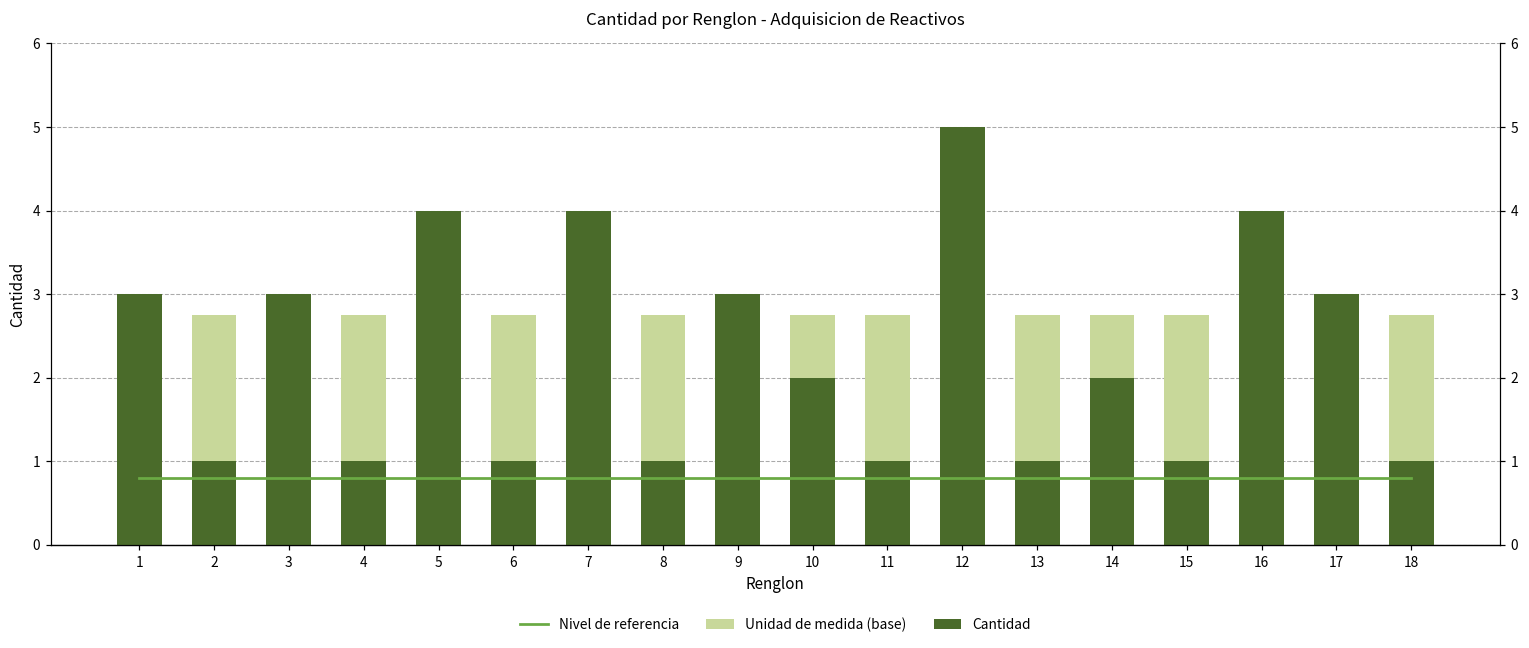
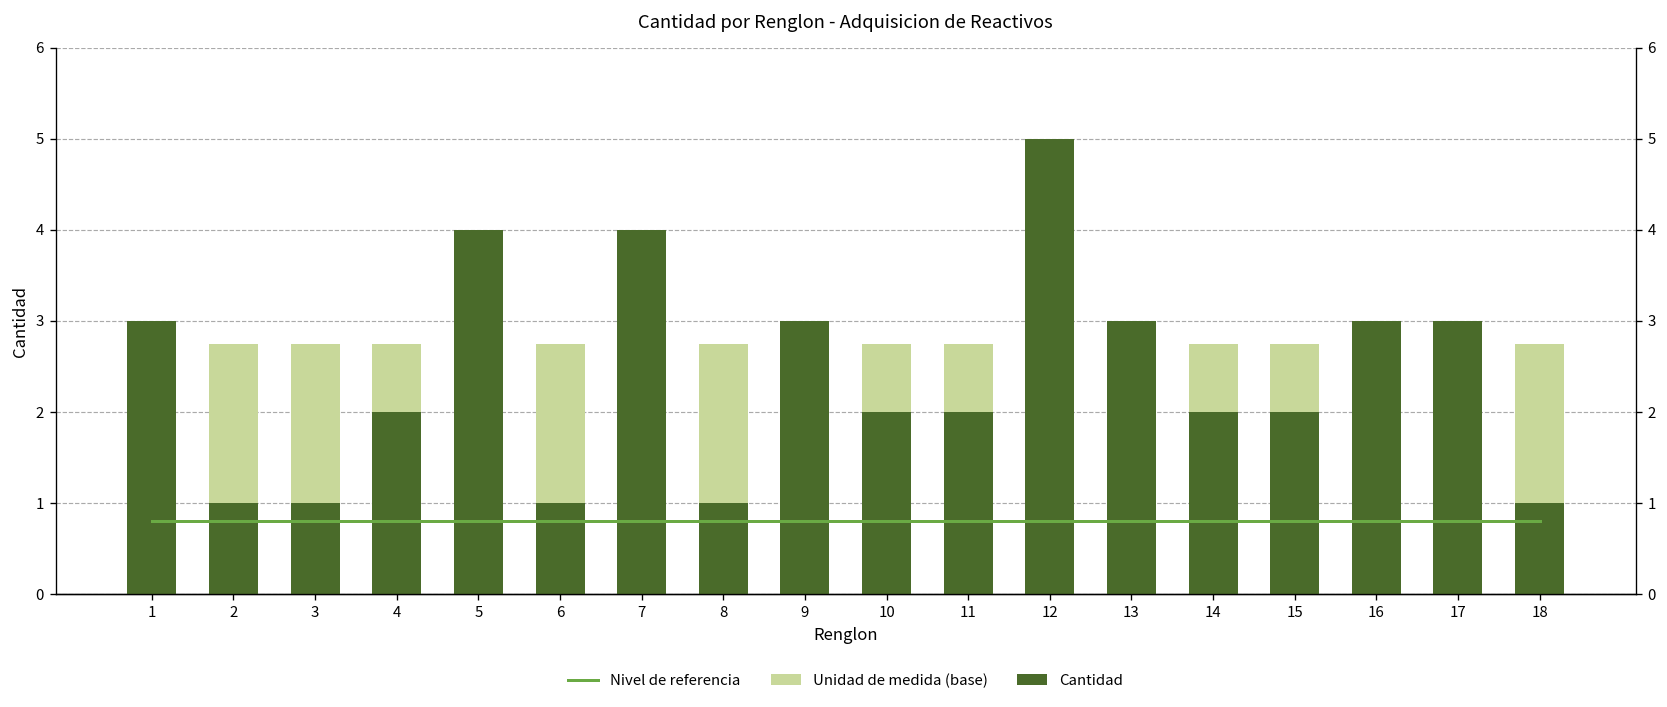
Cantidad, 3: 3 -> 1
Cantidad, 4: 1 -> 2
Cantidad, 11: 1 -> 2
Cantidad, 13: 1 -> 3
Cantidad, 15: 1 -> 2
Cantidad, 16: 4 -> 3
